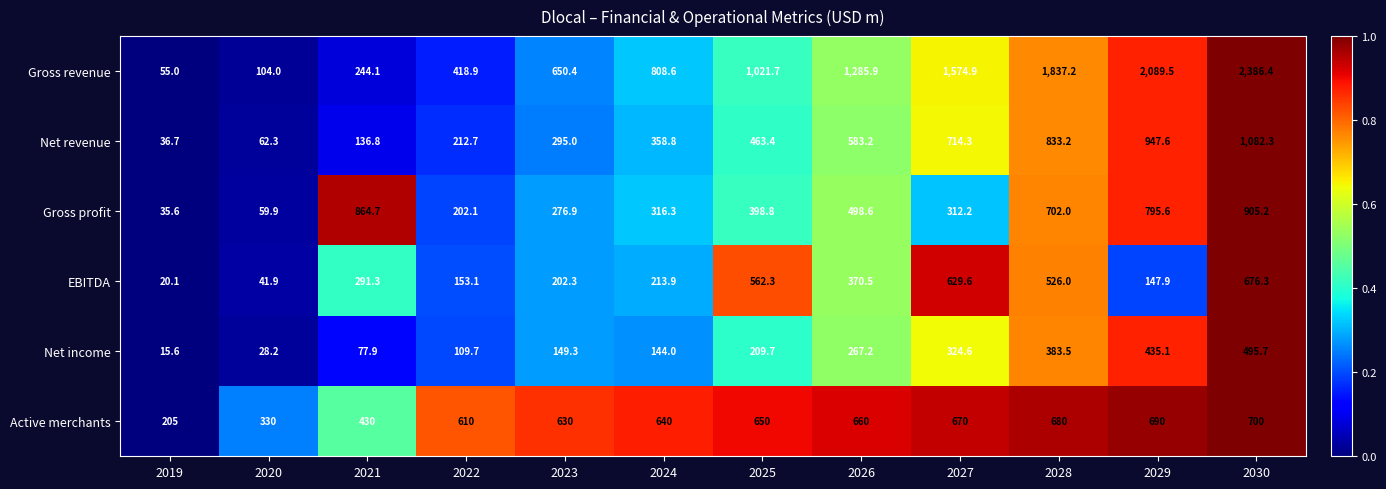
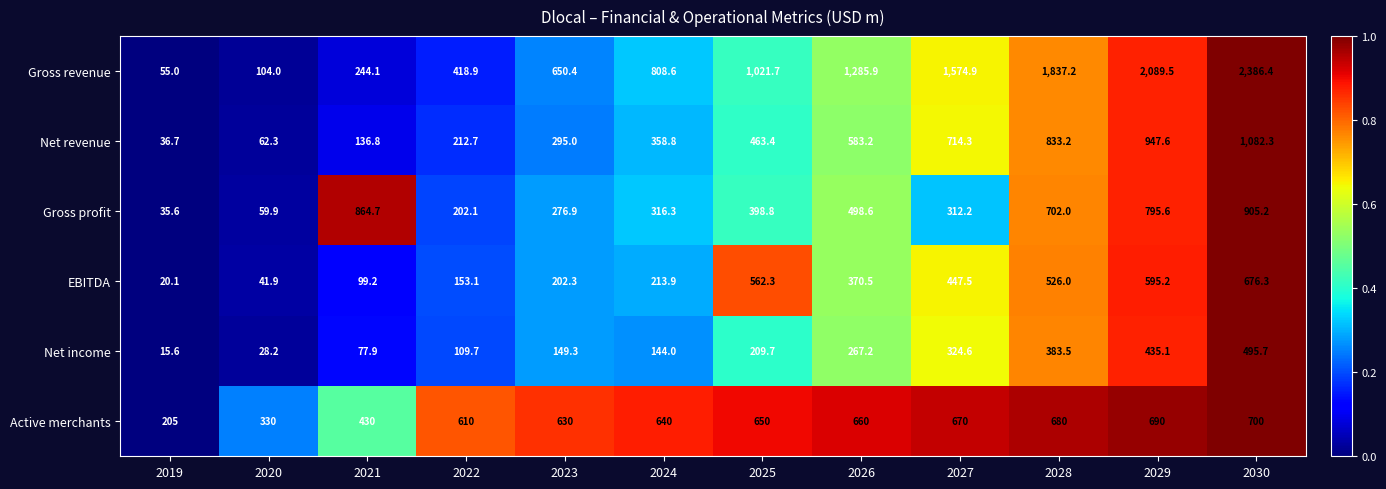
EBITDA, 2021: 291.3 -> 99.2
EBITDA, 2027: 629.6 -> 447.5
EBITDA, 2029: 147.9 -> 595.2
